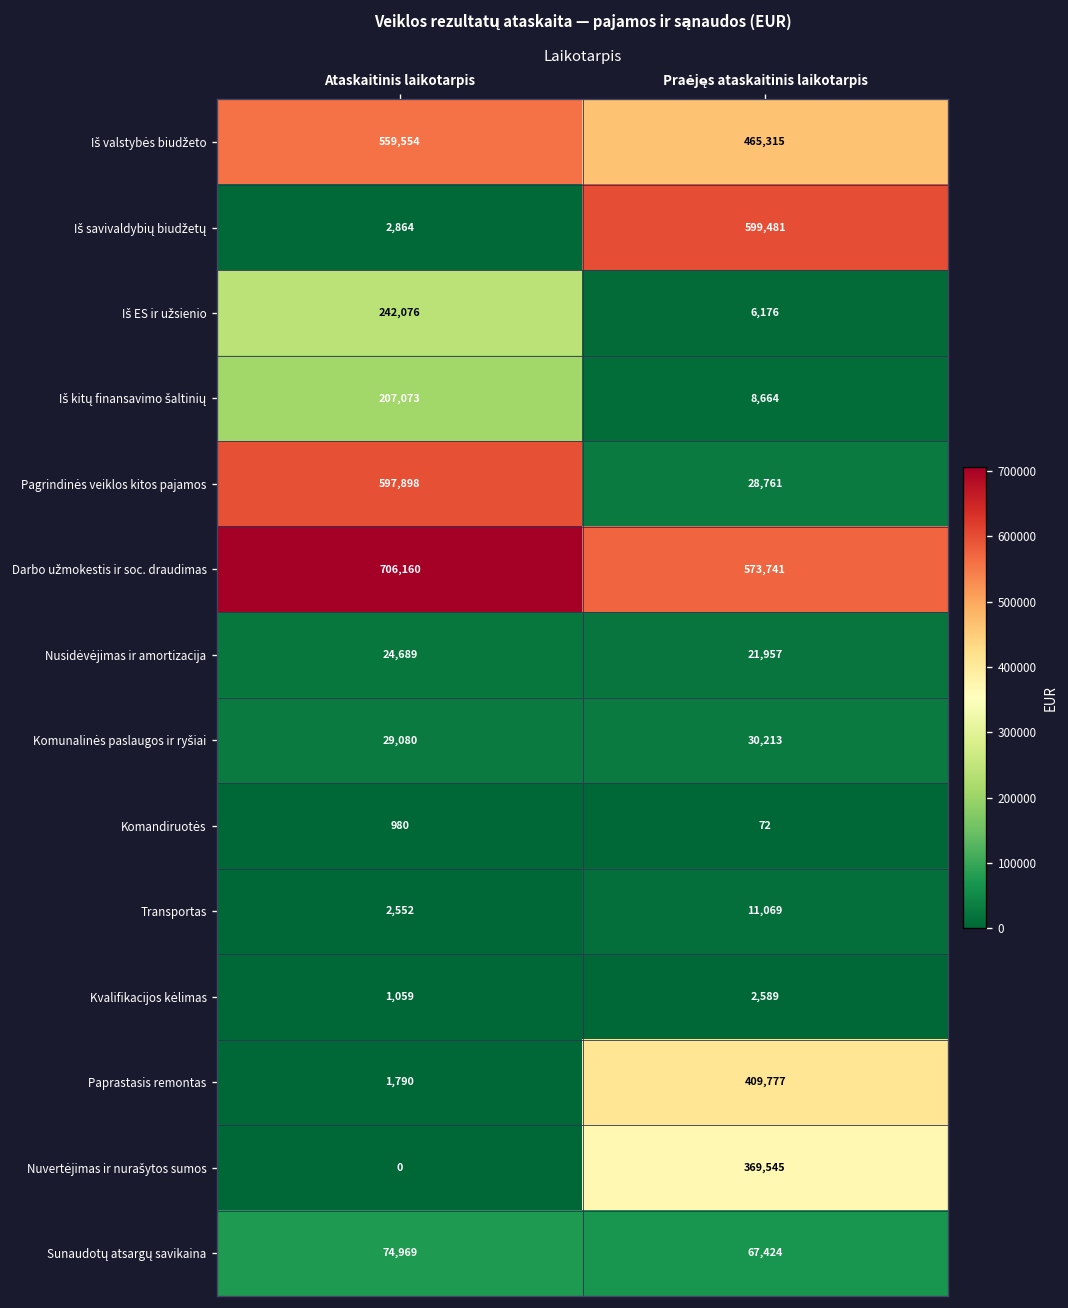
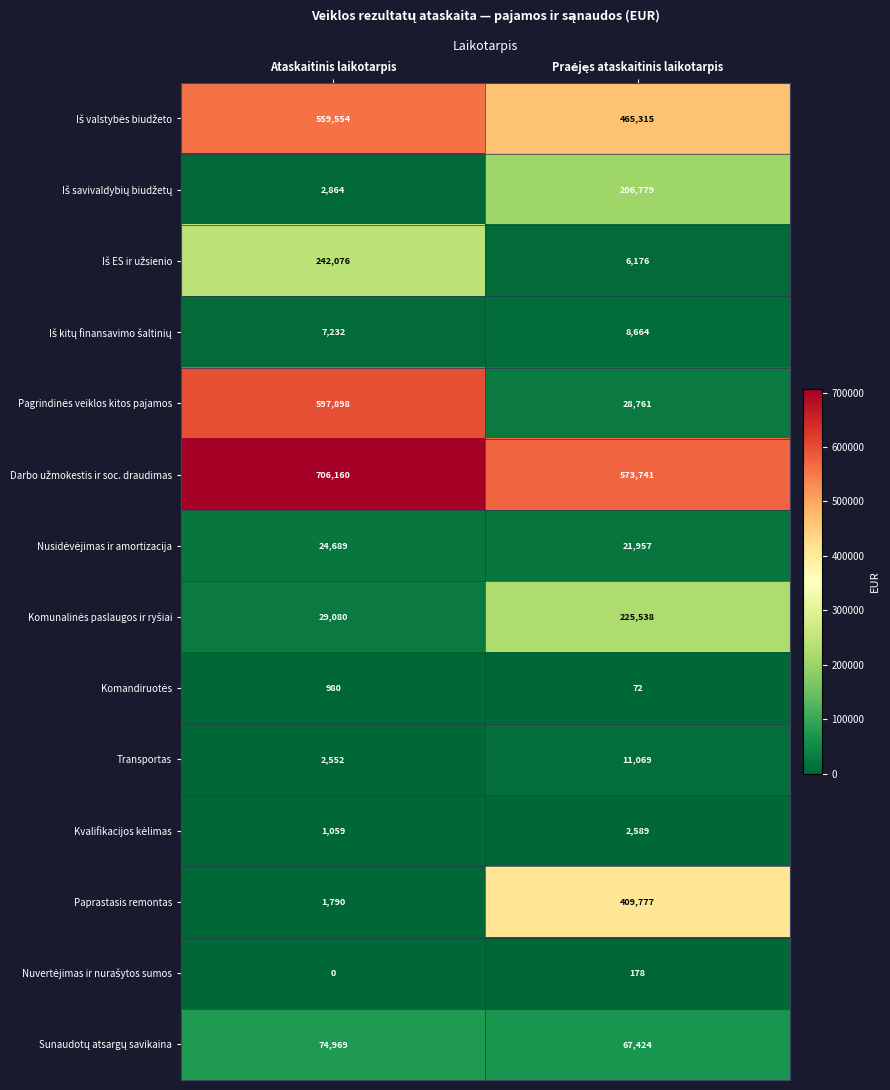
Iš savivaldybių biudžetų, Praėjęs ataskaitinis laikotarpis: 599,481 -> 206,779
Iš kitų finansavimo šaltinių, Ataskaitinis laikotarpis: 207,073 -> 7,232
Komunalinės paslaugos ir ryšiai, Praėjęs ataskaitinis laikotarpis: 30,213 -> 225,538
Nuvertėjimas ir nurašytos sumos, Praėjęs ataskaitinis laikotarpis: 369,545 -> 178
